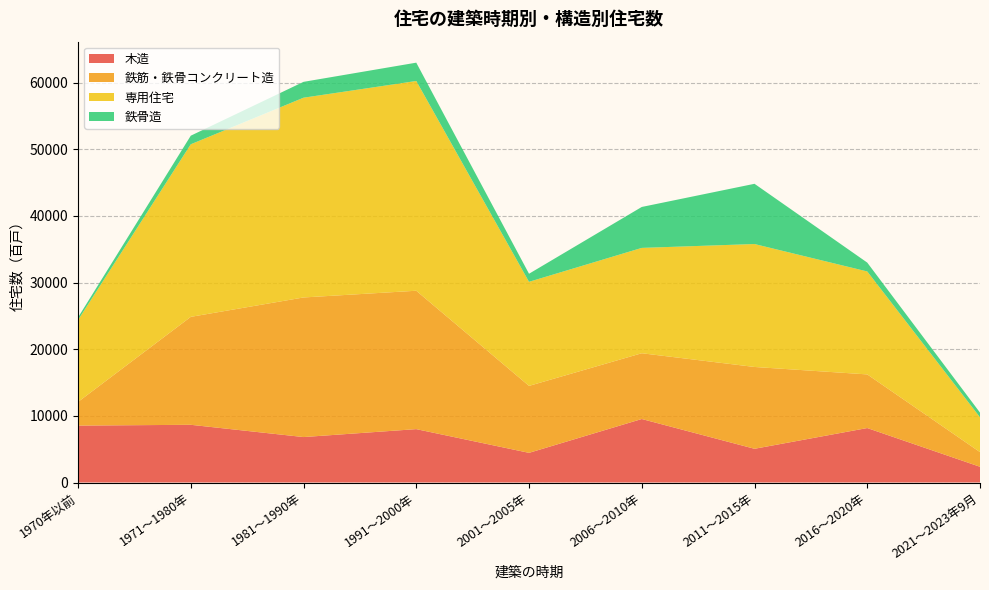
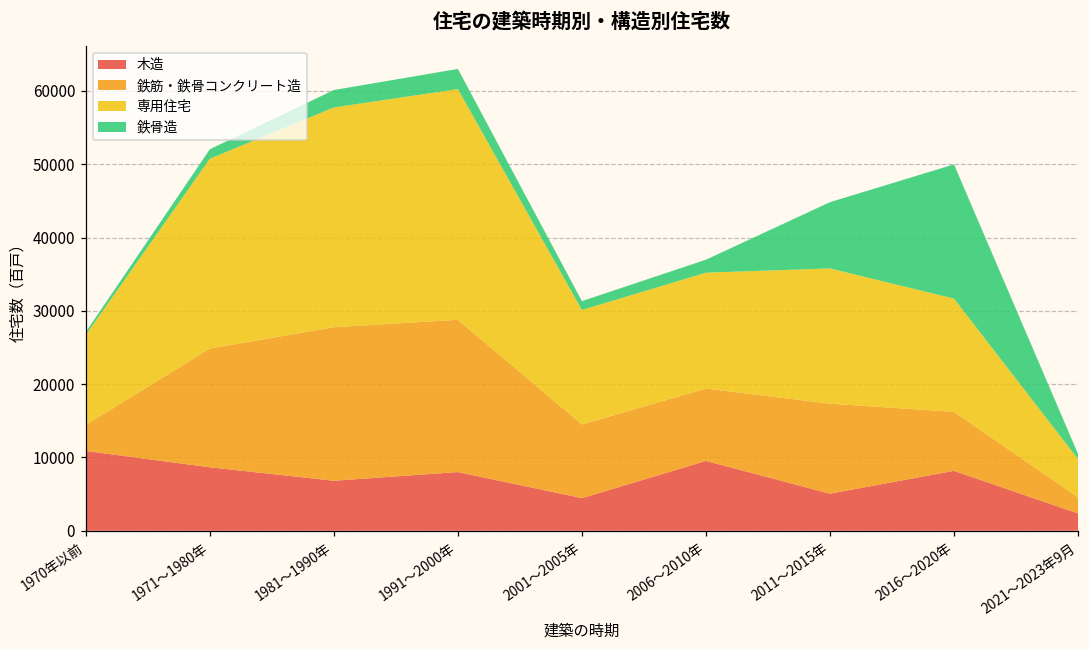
木造, 1970年以前: 9000 -> 11000
鉄骨造, 2006～2010年: 6000 -> 2000
鉄骨造, 2016～2020年: 1000 -> 18000
